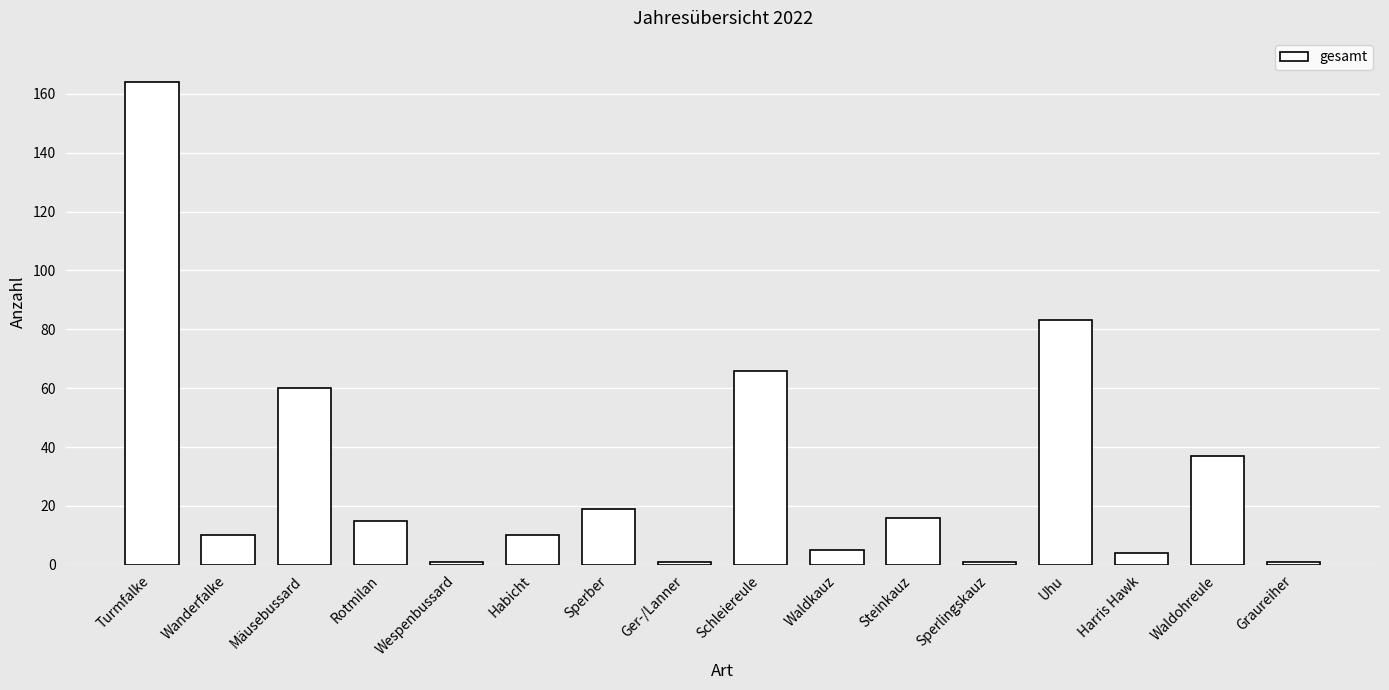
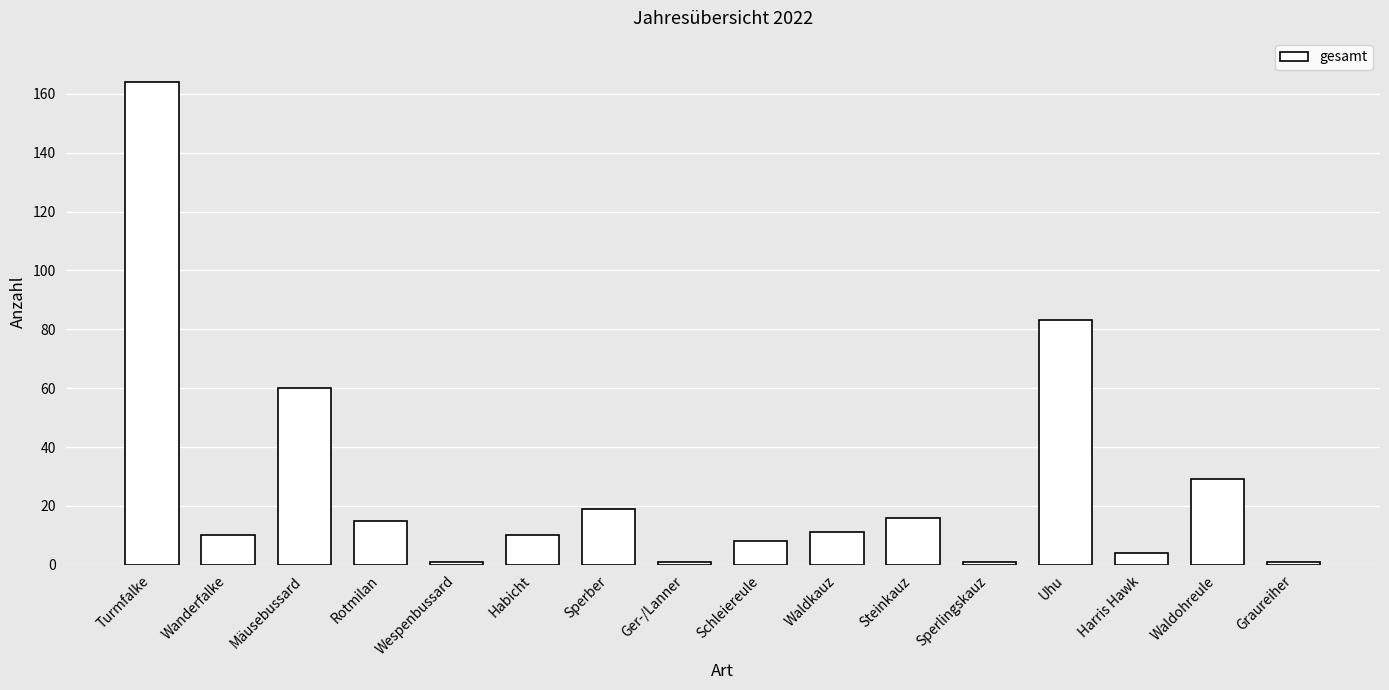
Schleiereule: 66 -> 8
Waldkauz: 5 -> 11
Waldohreule: 37 -> 29
